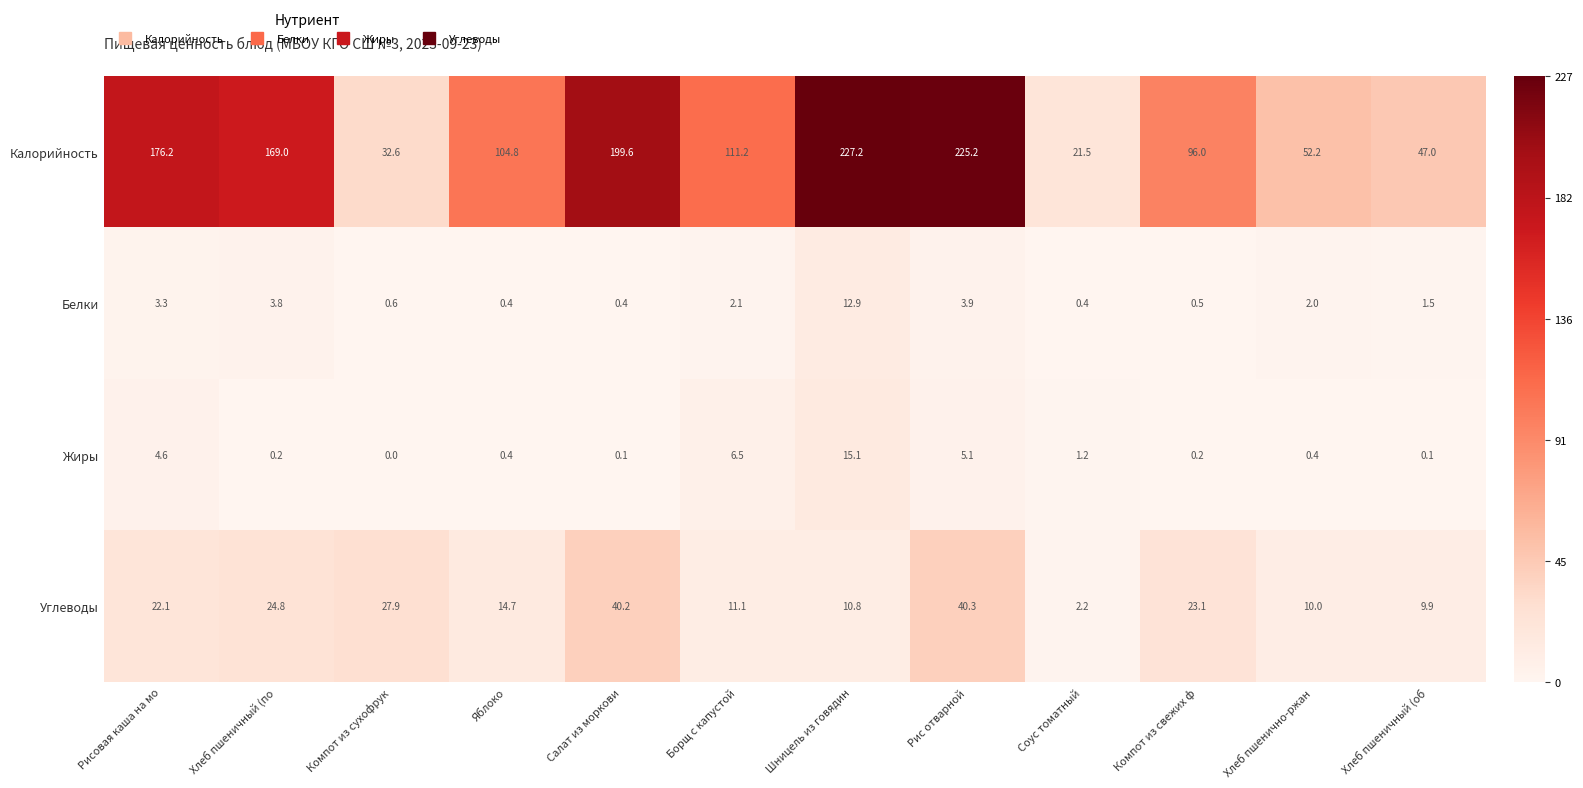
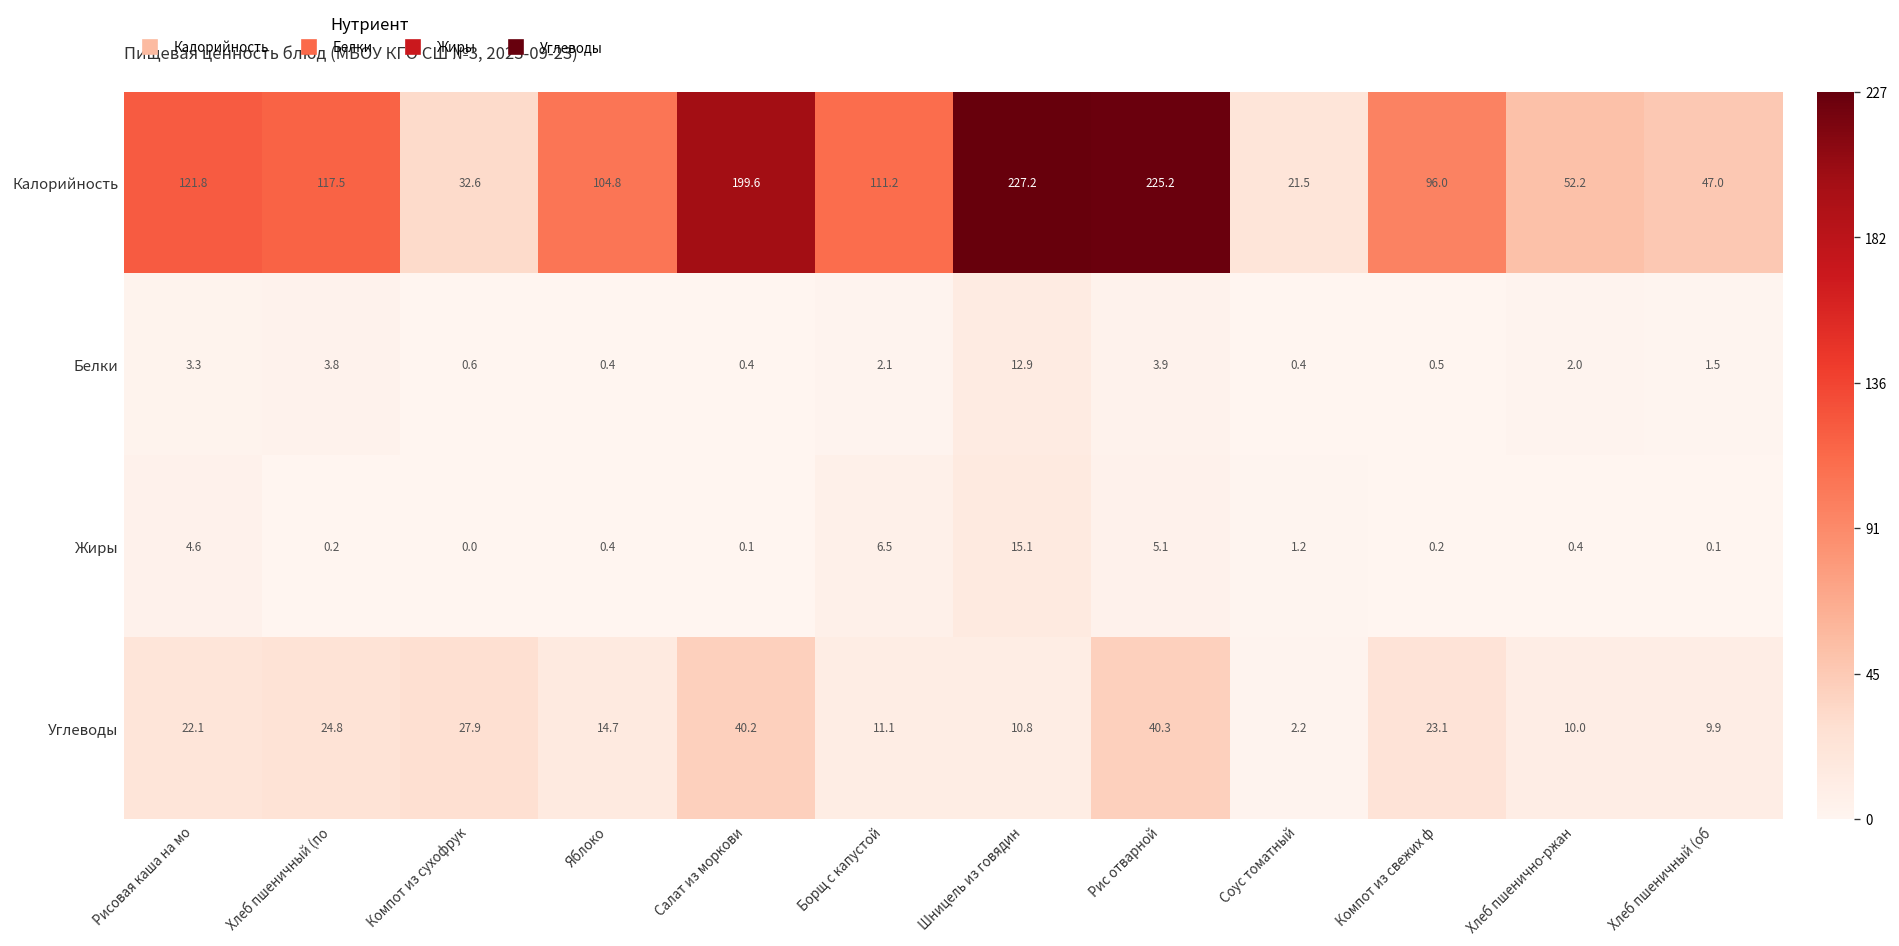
Калорийность, Рисовая каша на мо: 176.2 -> 121.8
Калорийность, Хлеб пшеничный (по: 169.0 -> 117.5
